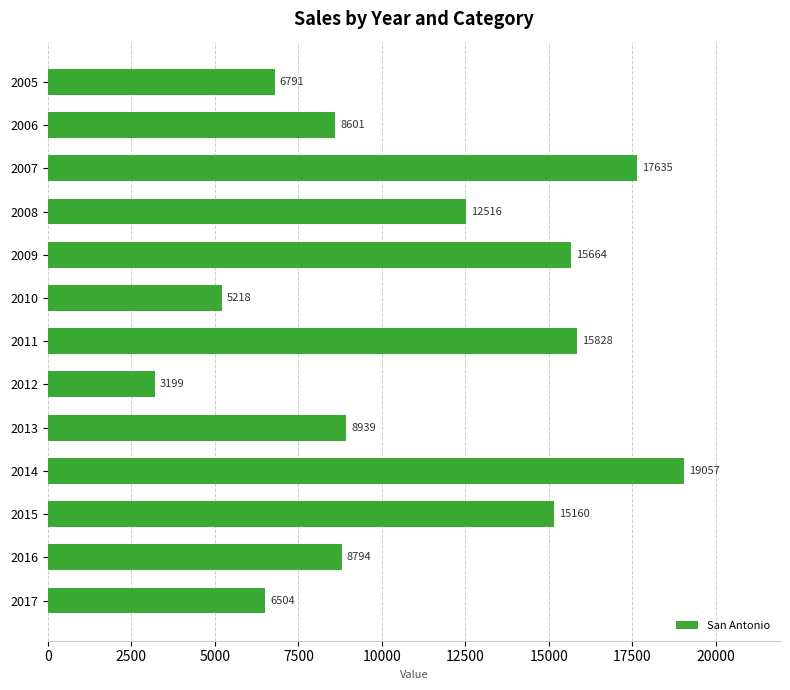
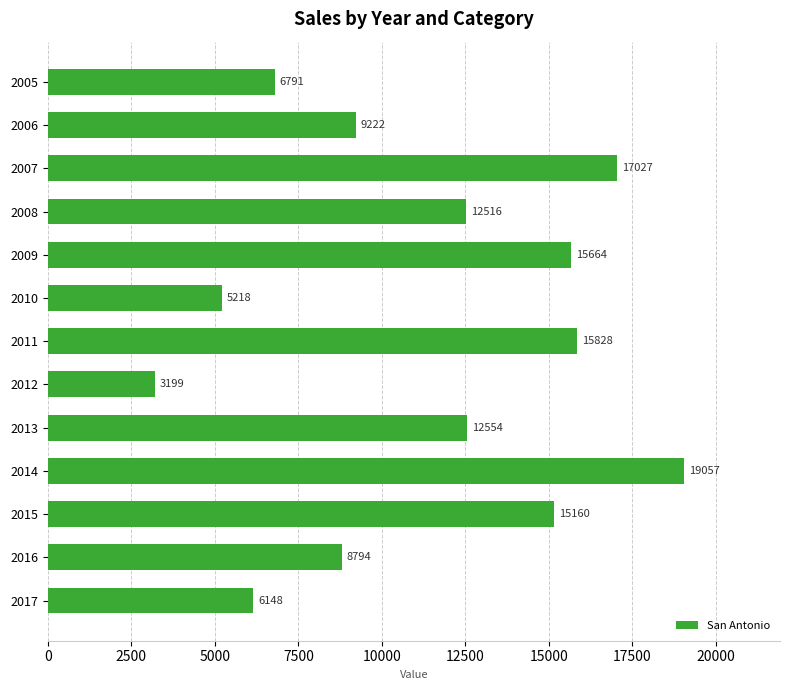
2006: 8601 -> 9222
2007: 17635 -> 17027
2013: 8939 -> 12554
2017: 6504 -> 6148
